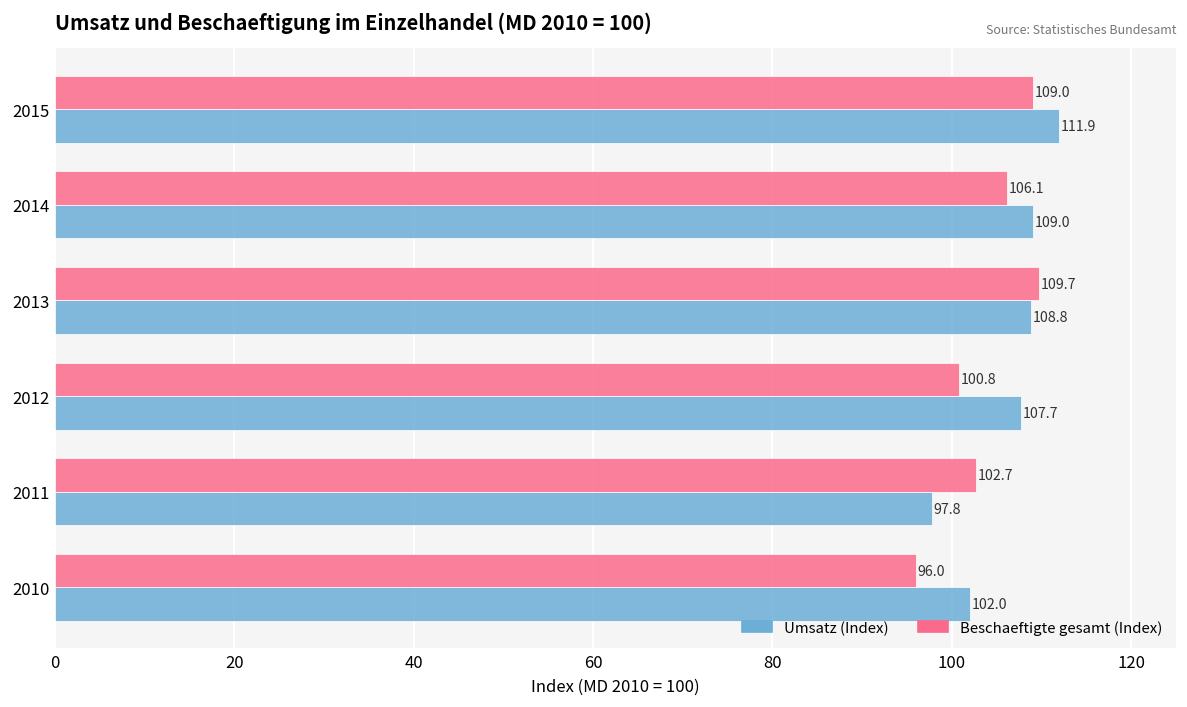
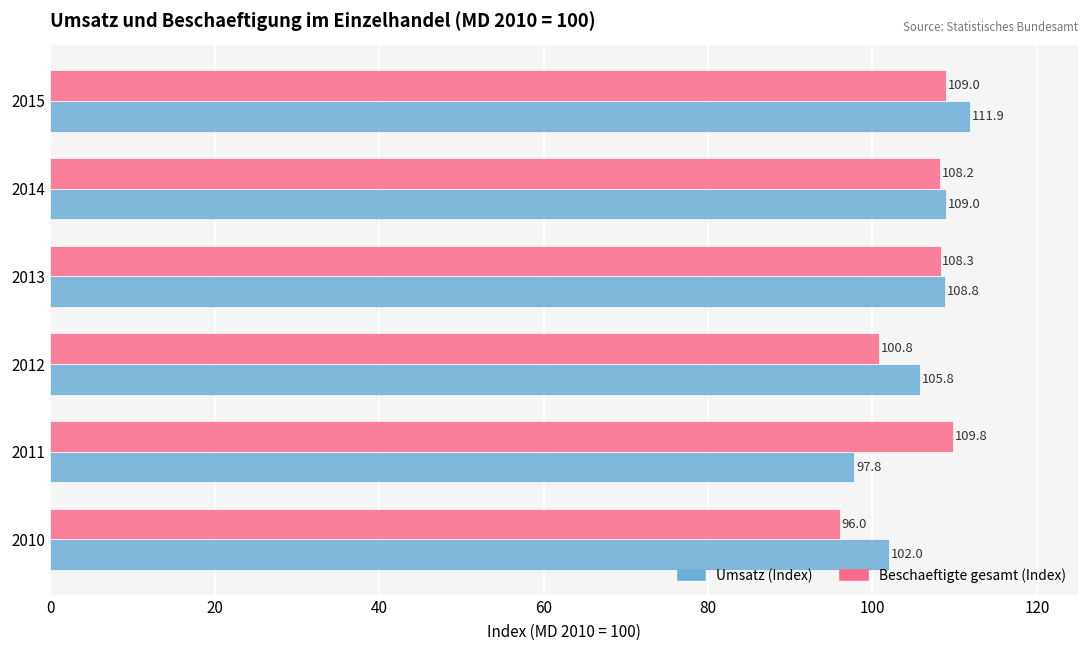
Beschaeftigte gesamt (Index), 2014: 106.1 -> 108.2
Beschaeftigte gesamt (Index), 2013: 109.7 -> 108.3
Umsatz (Index), 2012: 107.7 -> 105.8
Beschaeftigte gesamt (Index), 2011: 102.7 -> 109.8
